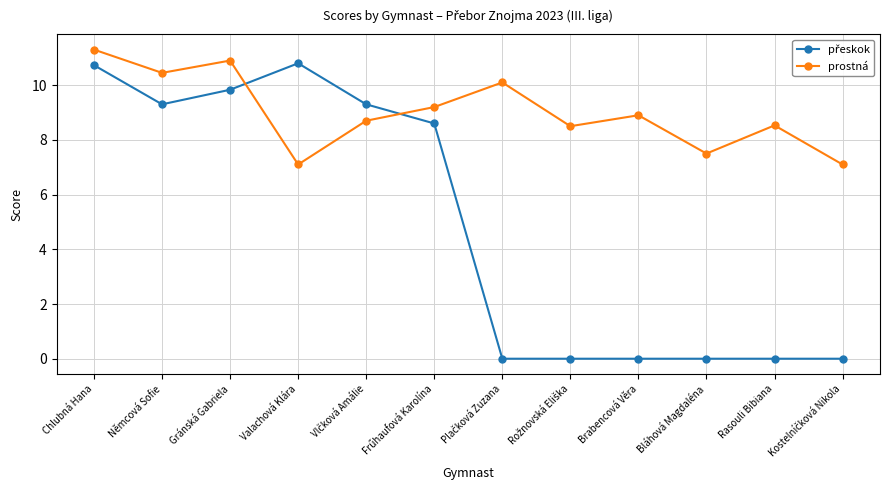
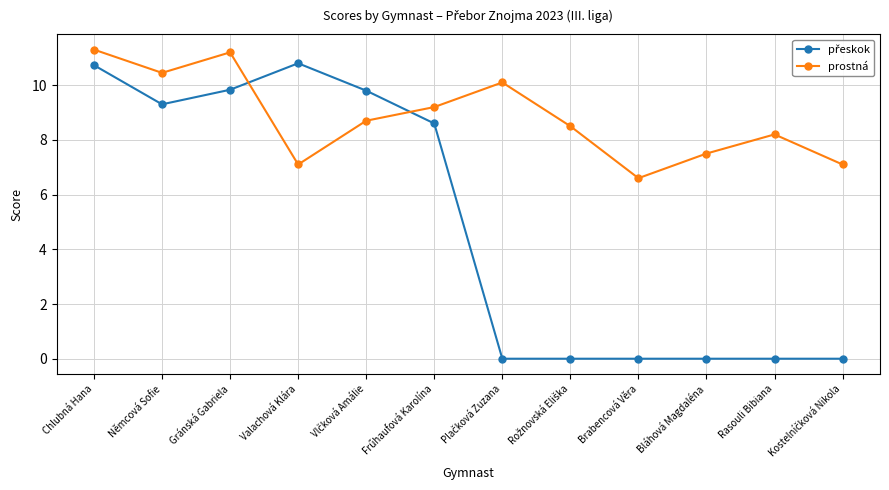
prostná, Gránská Gabriela: 10.9 -> 11.2
přeskok, Vlčková Amálie: 9.3 -> 9.8
prostná, Brabencová Věra: 8.9 -> 6.6
prostná, Rasouli Bibiana: 8.5 -> 8.2
